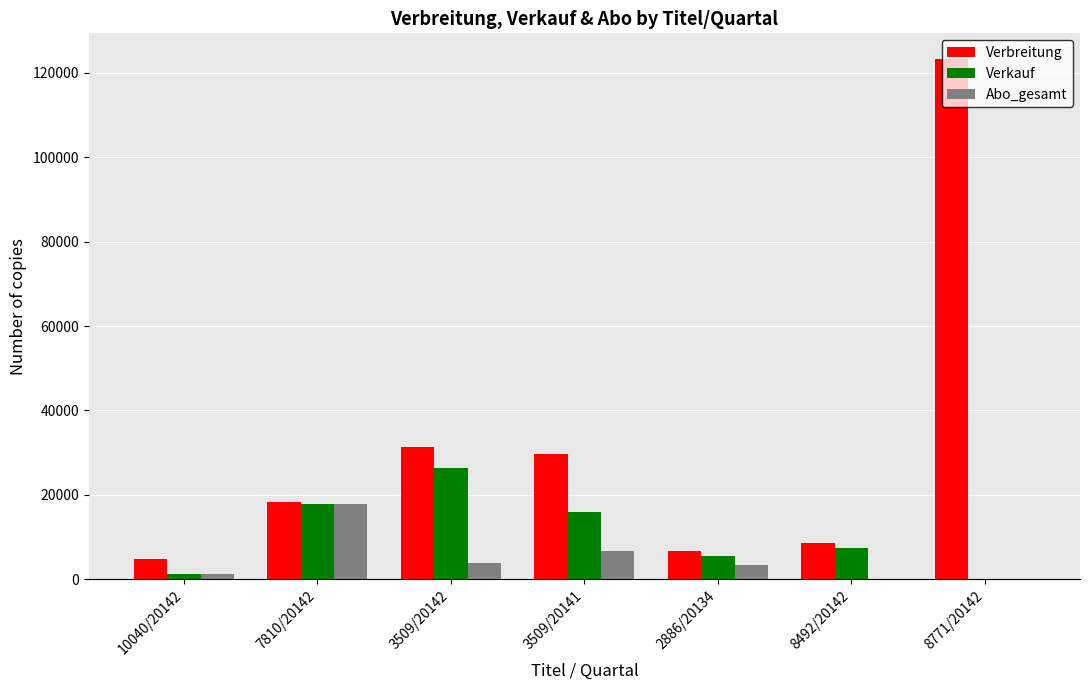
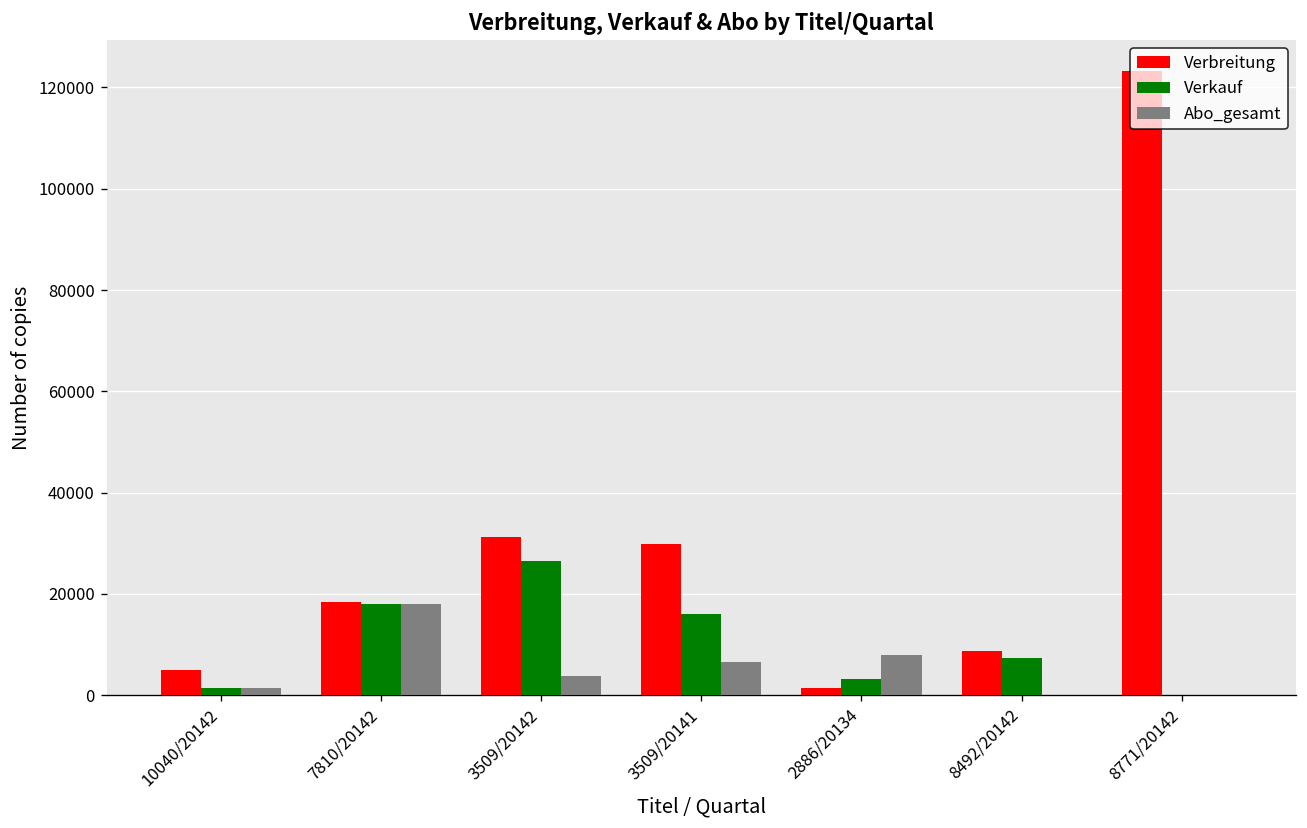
Verbreitung, 2886/20134: 7000 -> 1000
Verkauf, 2886/20134: 5000 -> 3000
Abo_gesamt, 2886/20134: 3000 -> 8000
